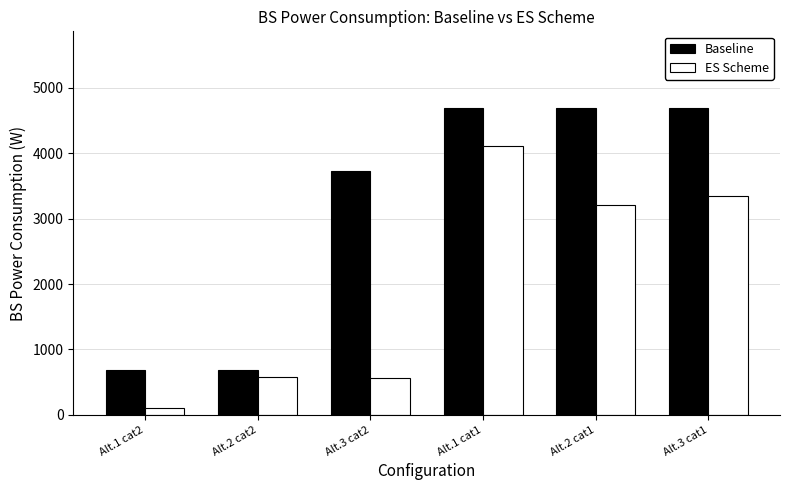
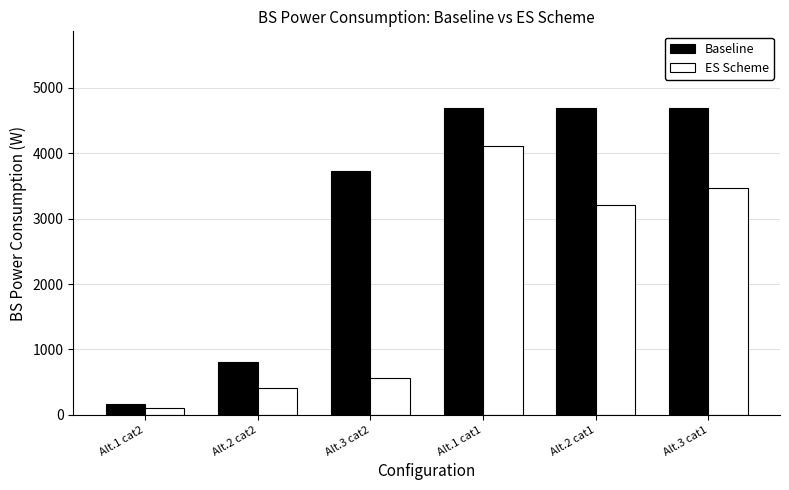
Baseline, Alt.1 cat2: 700 -> 200
Baseline, Alt.2 cat2: 700 -> 800
ES Scheme, Alt.2 cat2: 600 -> 400
ES Scheme, Alt.3 cat1: 3300 -> 3500
